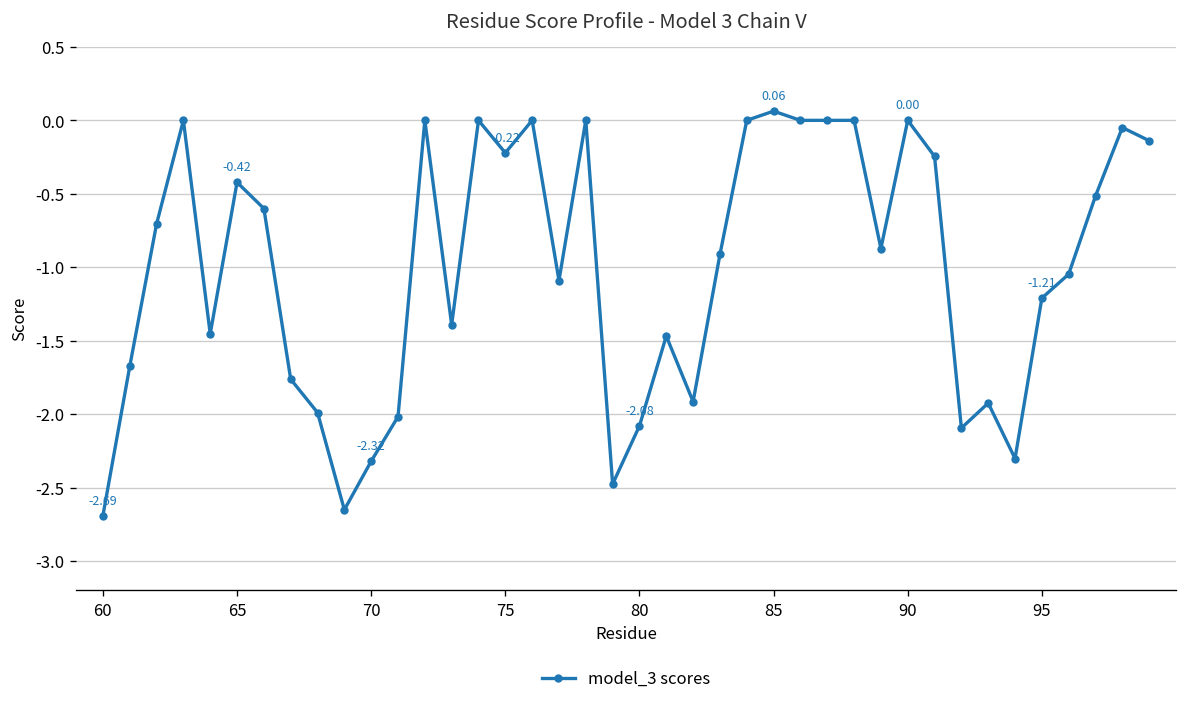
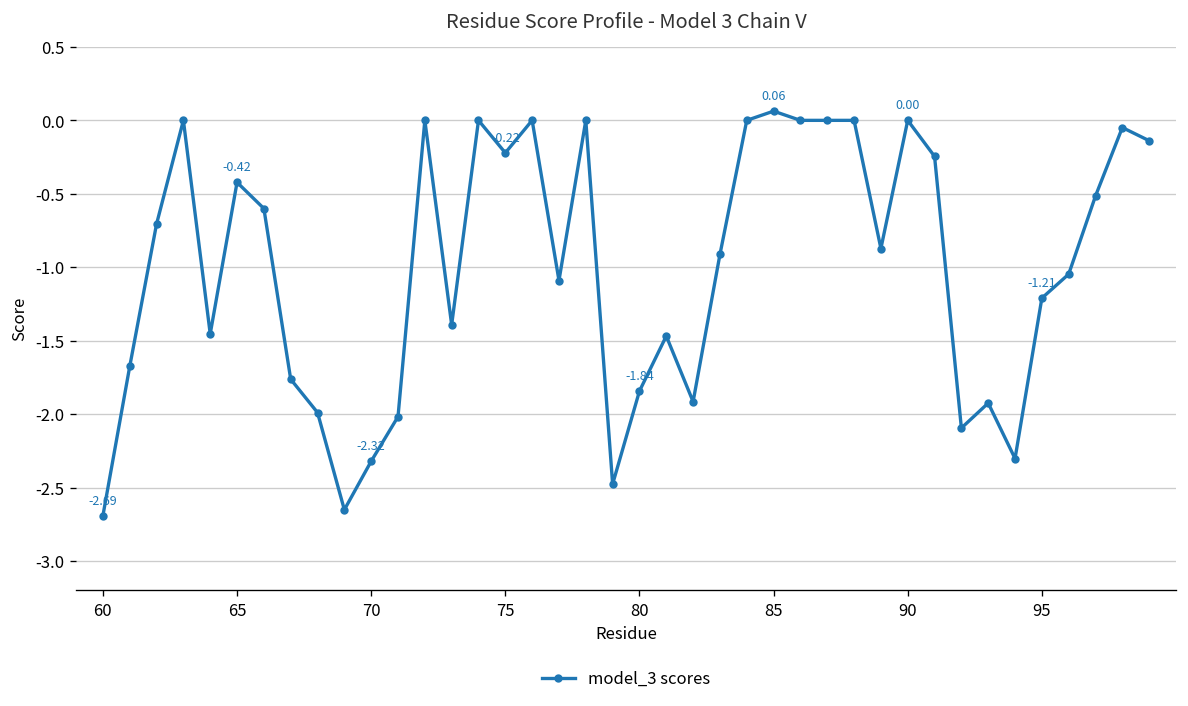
80: -2.08 -> -1.84
